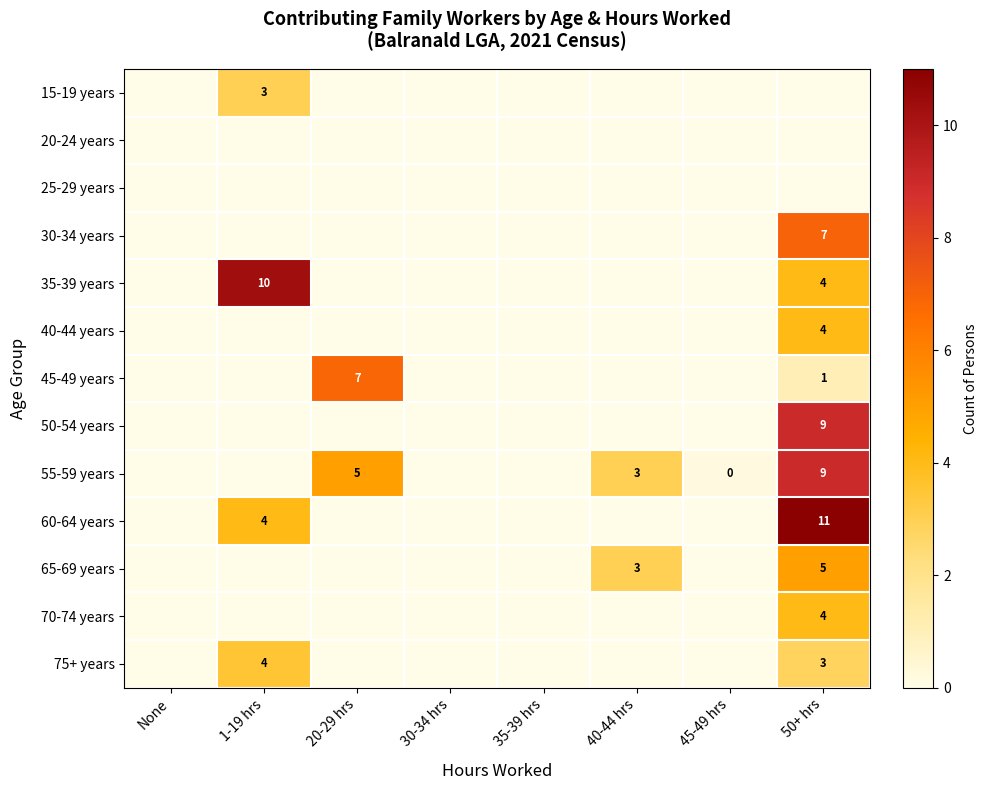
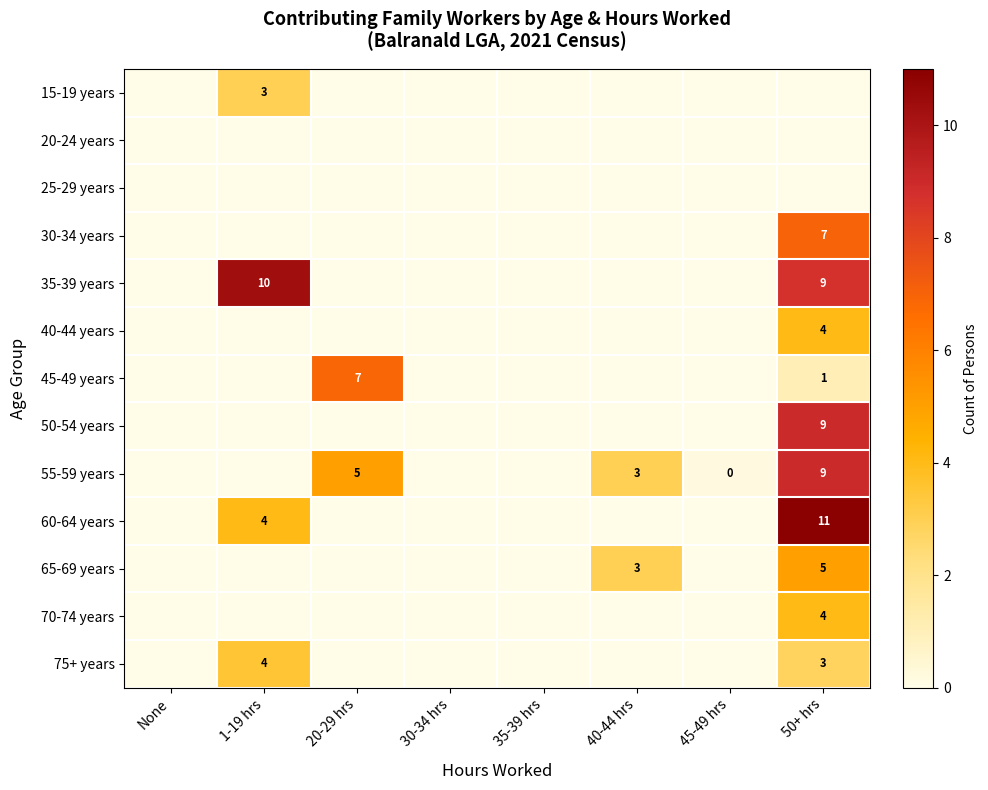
35-39 years, 50+ hrs: 4 -> 9
